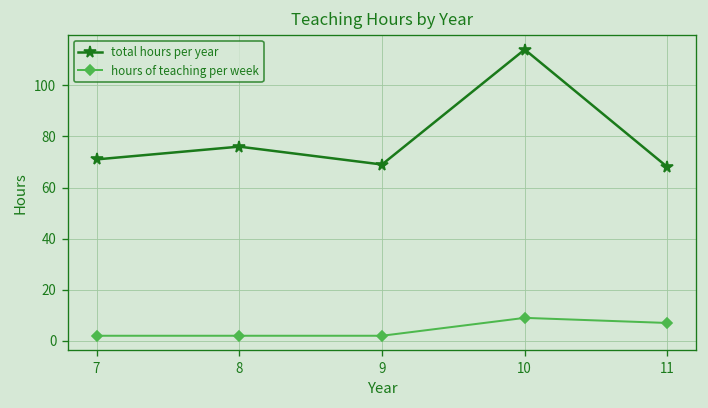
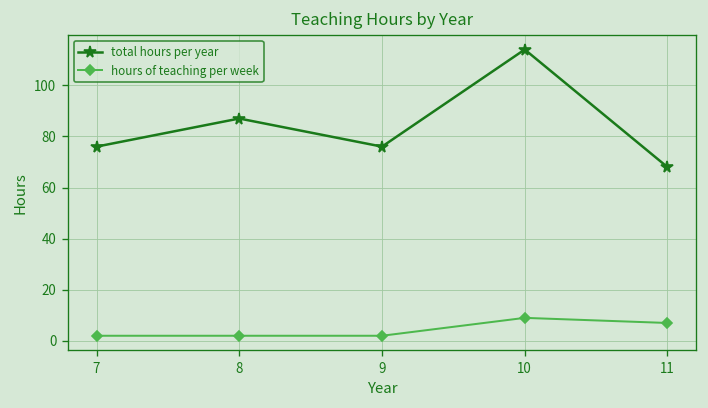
total hours per year, 7: 71 -> 76
total hours per year, 8: 76 -> 87
total hours per year, 9: 69 -> 76
